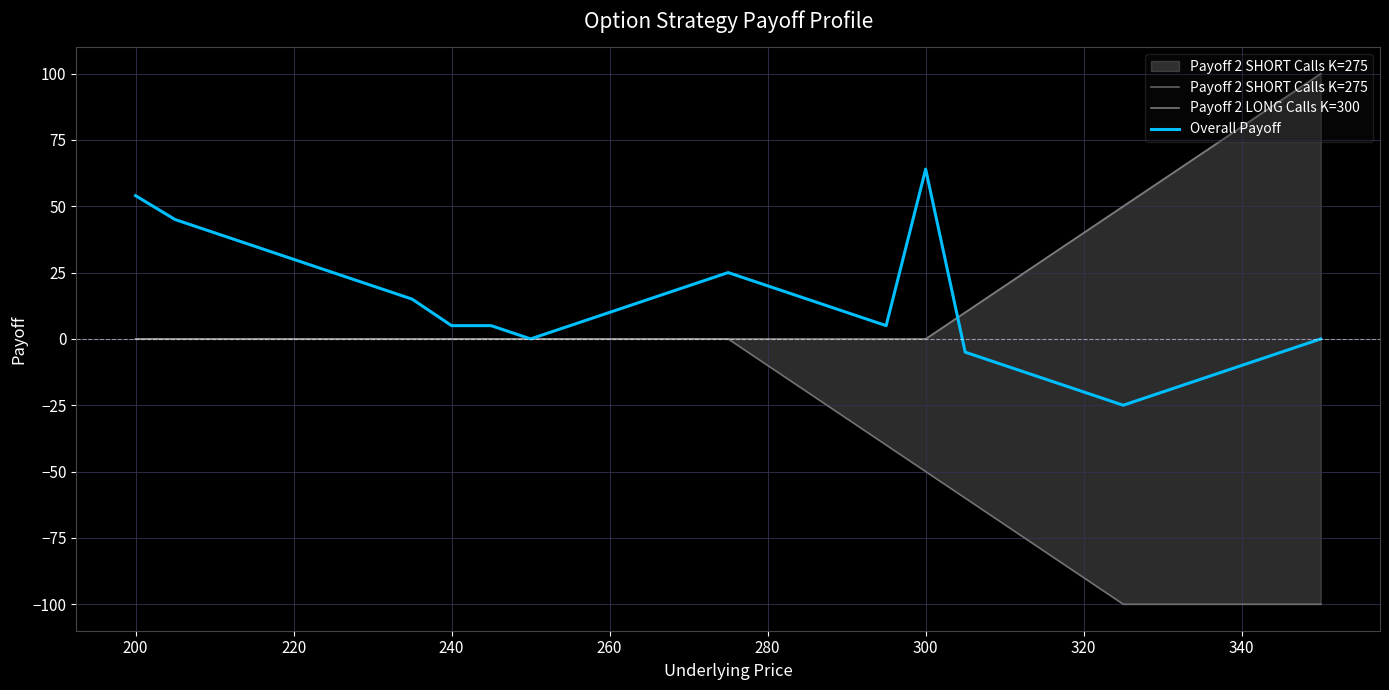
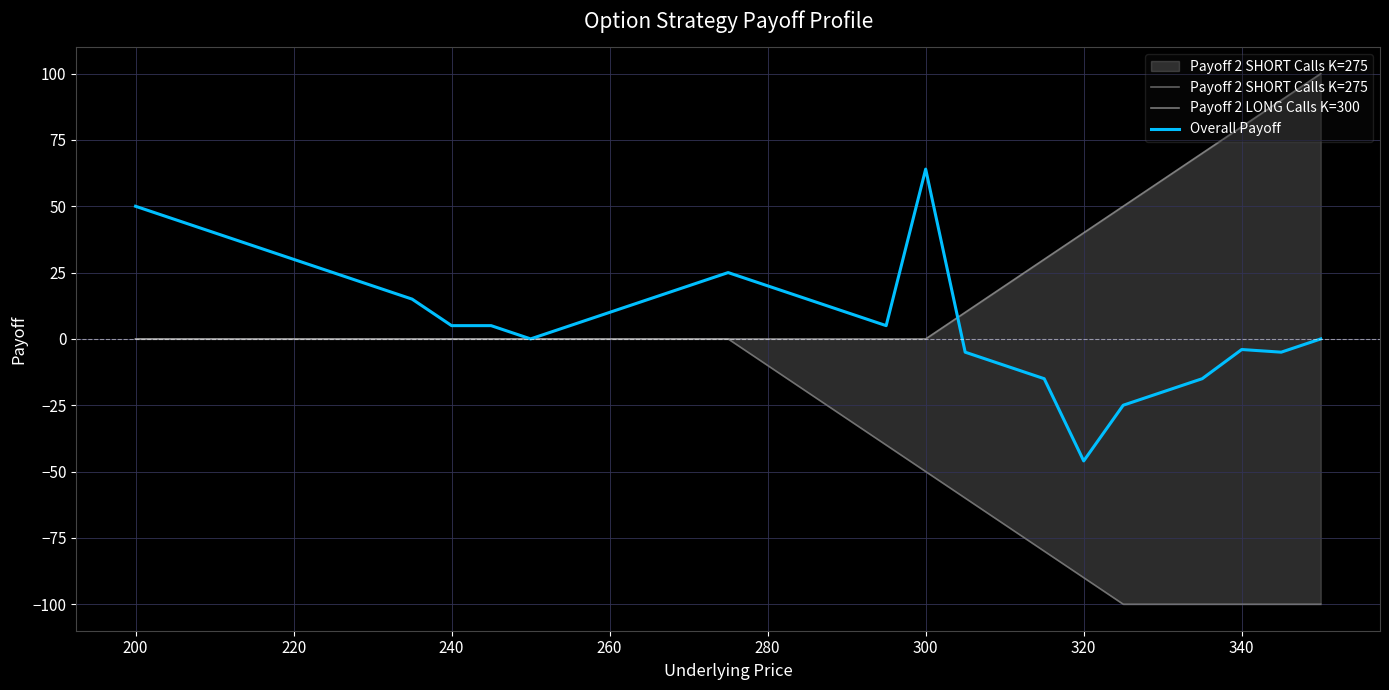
Overall Payoff, 200: 54 -> 50
Overall Payoff, 320: -20 -> -46
Overall Payoff, 340: -10 -> -4
